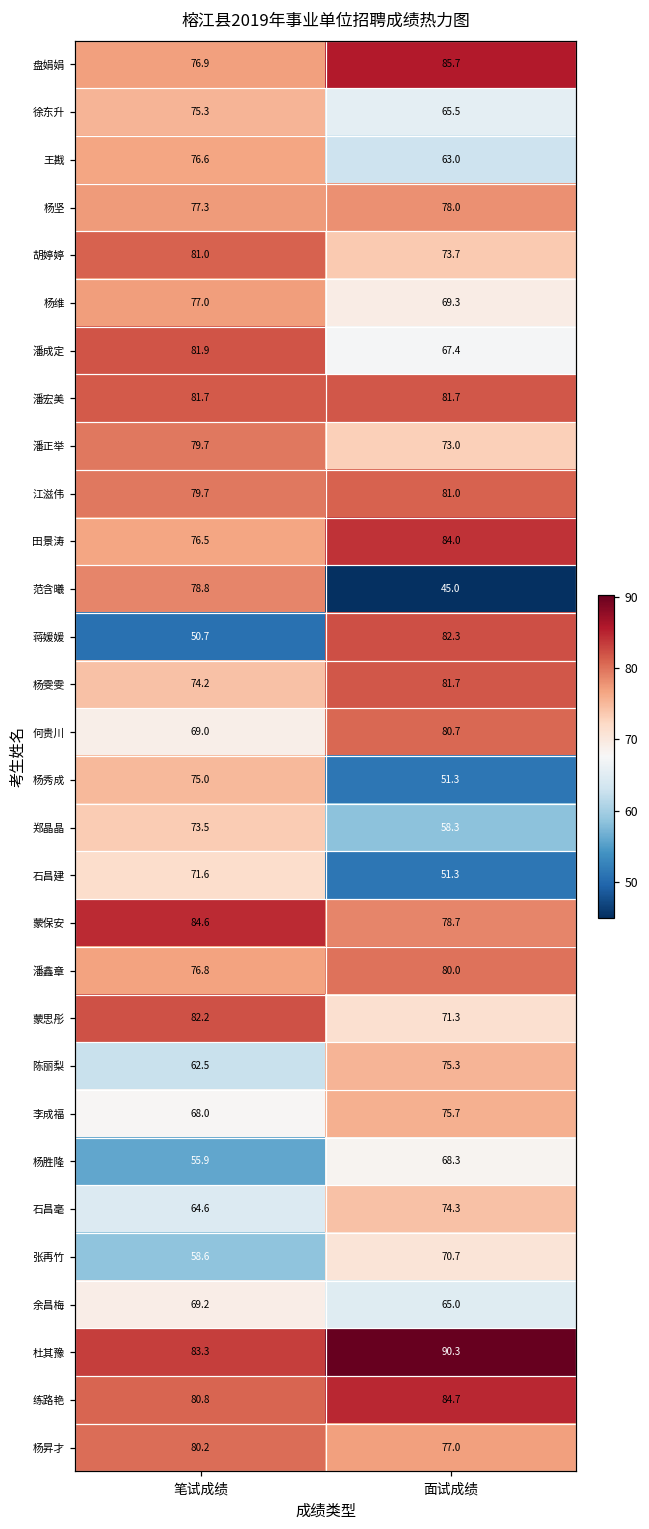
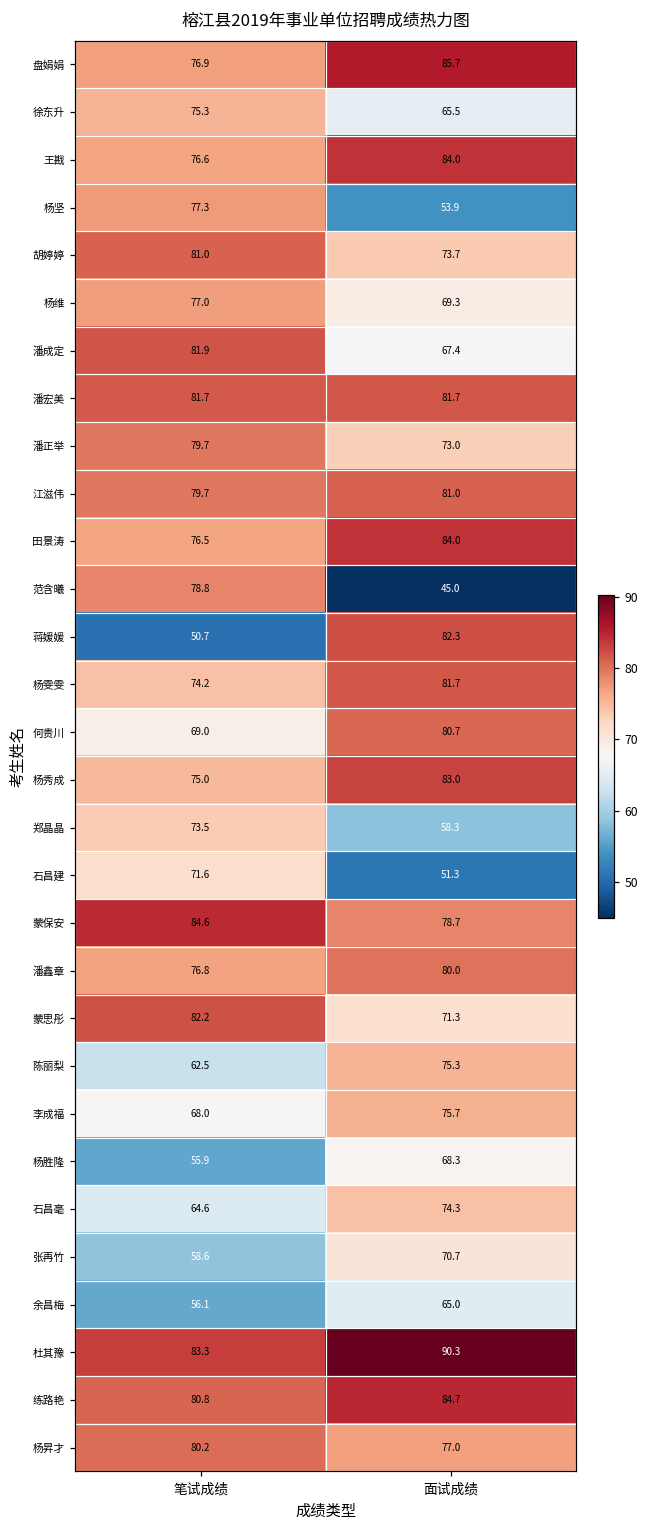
王戡, 面试成绩: 63.0 -> 84.0
杨坚, 面试成绩: 78.0 -> 53.9
杨秀成, 面试成绩: 51.3 -> 83.0
余昌梅, 笔试成绩: 69.2 -> 56.1
